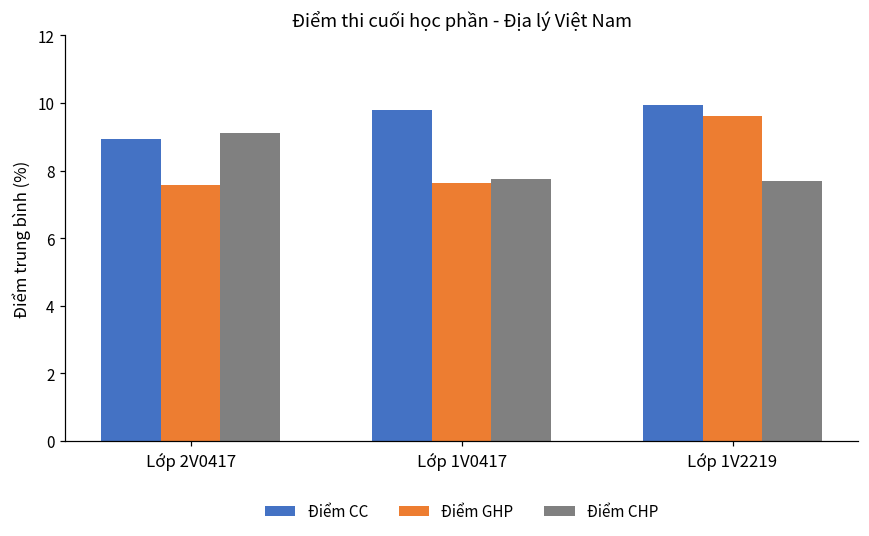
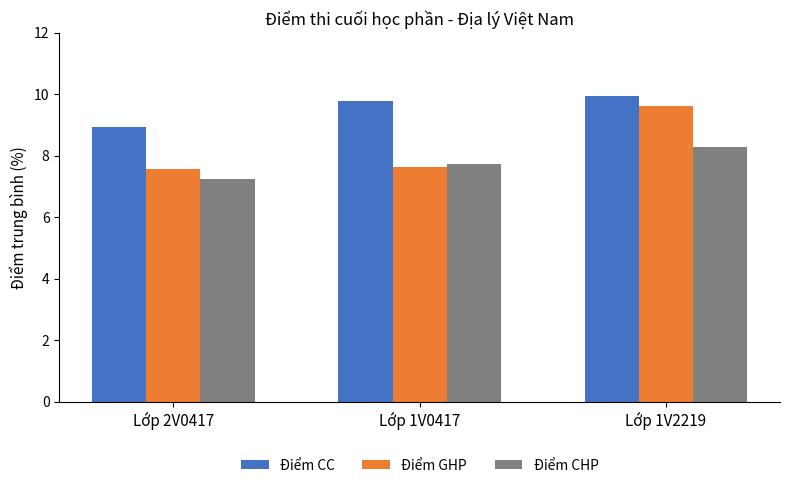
Điểm CHP, Lớp 2V0417: 9.1 -> 7.3
Điểm CHP, Lớp 1V2219: 7.7 -> 8.3
